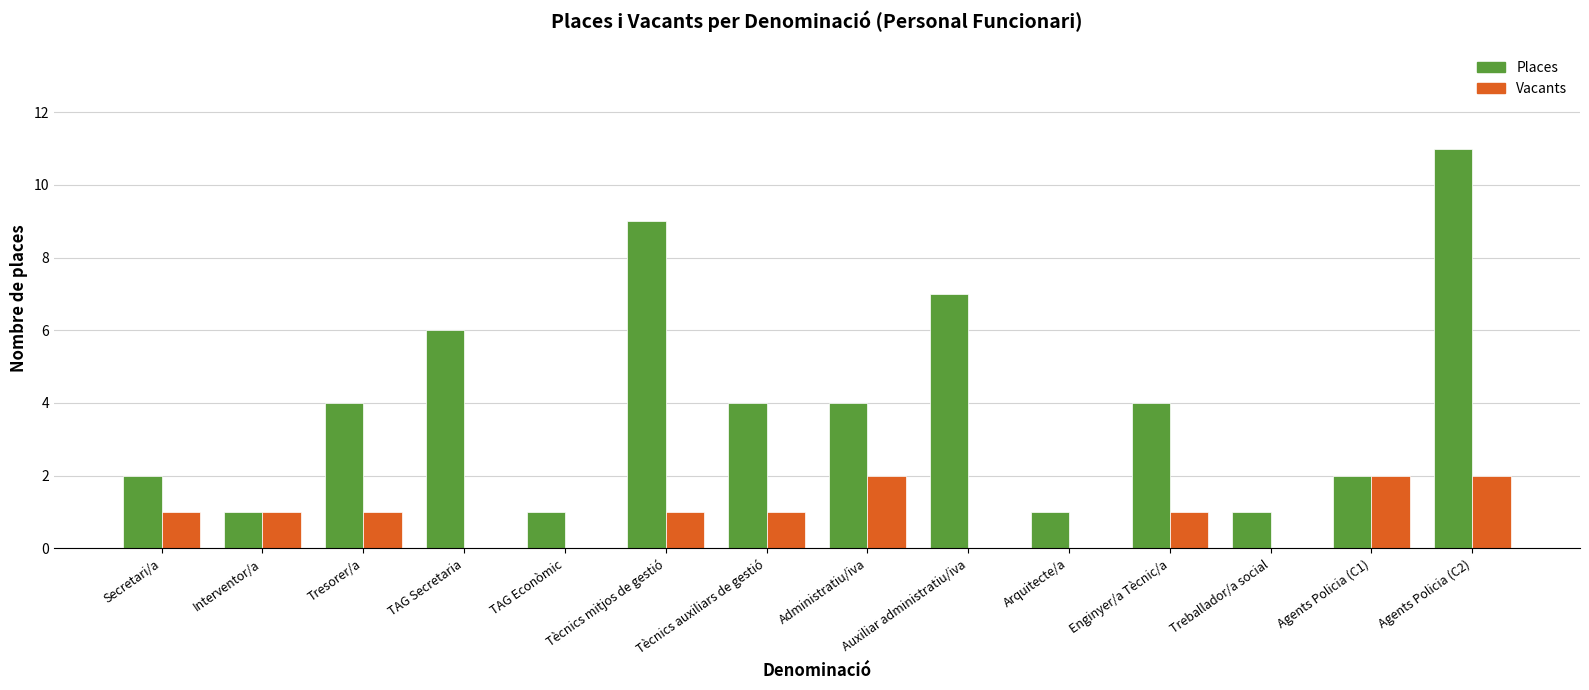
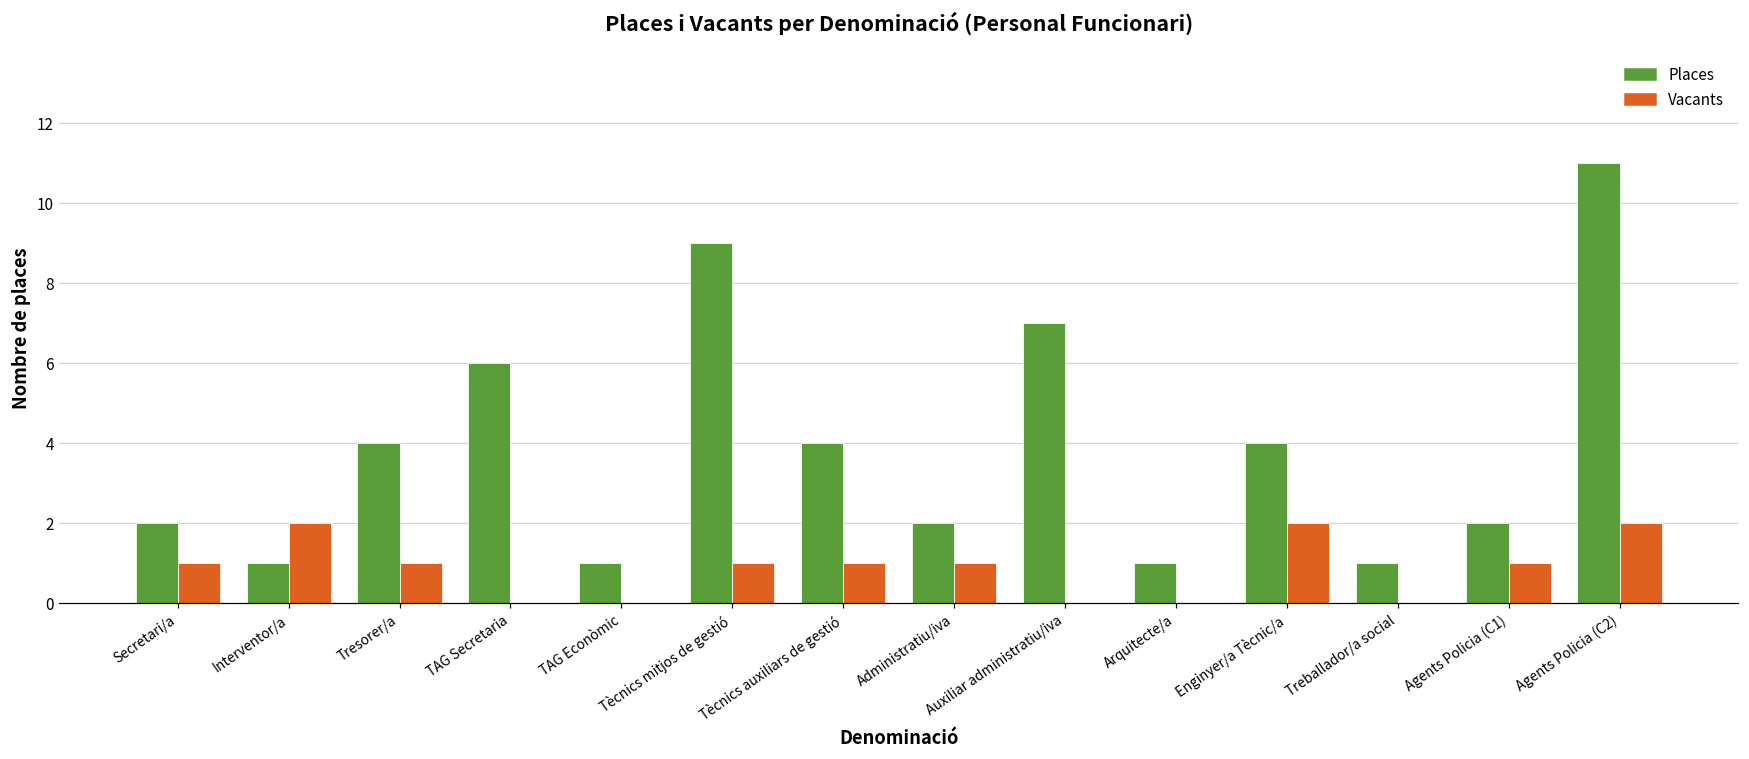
Vacants, Interventor/a: 1 -> 2
Places, Administratiu/iva: 4 -> 2
Vacants, Administratiu/iva: 2 -> 1
Vacants, Enginyer/a Tècnic/a: 1 -> 2
Vacants, Agents Policia (C1): 2 -> 1
